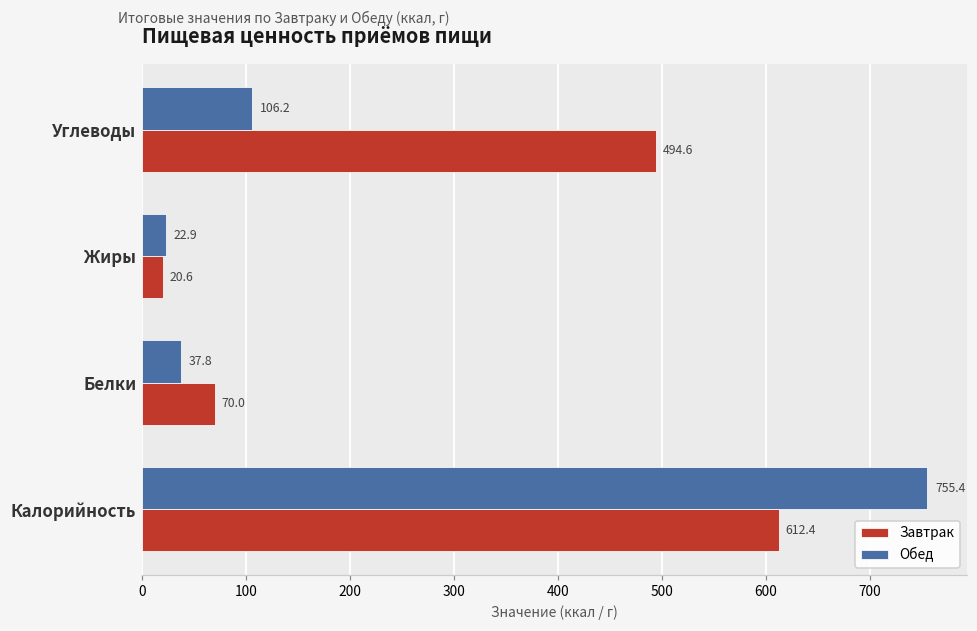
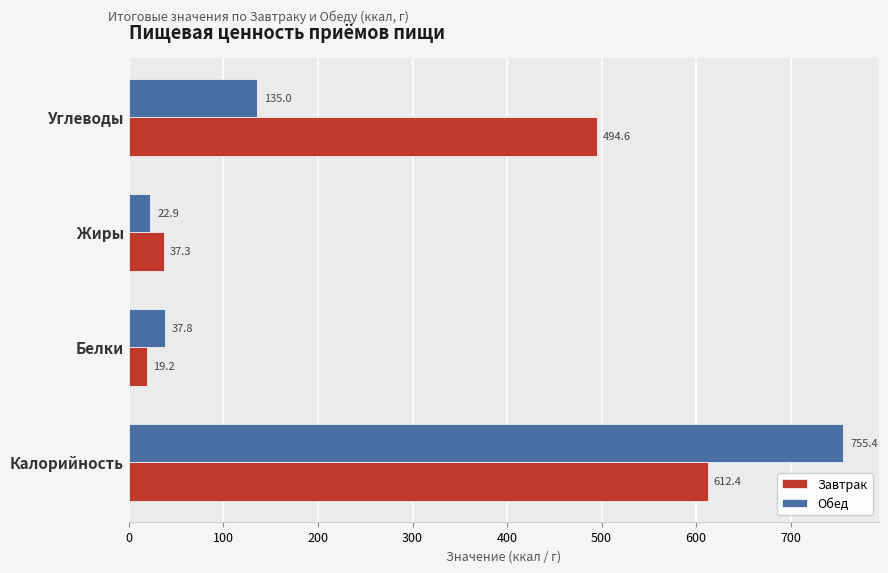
Обед, Углеводы: 106.2 -> 135.0
Завтрак, Жиры: 20.6 -> 37.3
Завтрак, Белки: 70.0 -> 19.2
